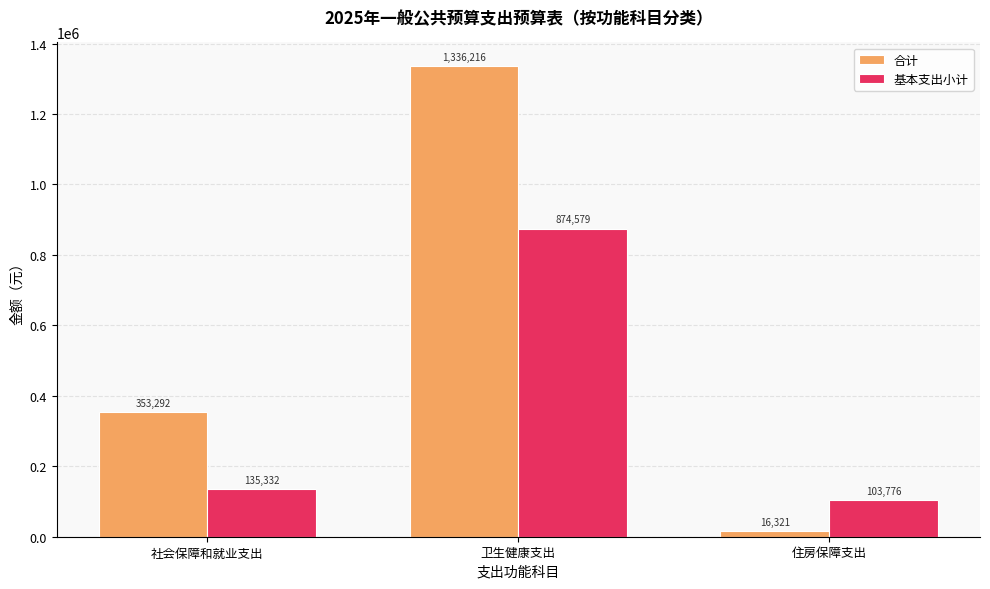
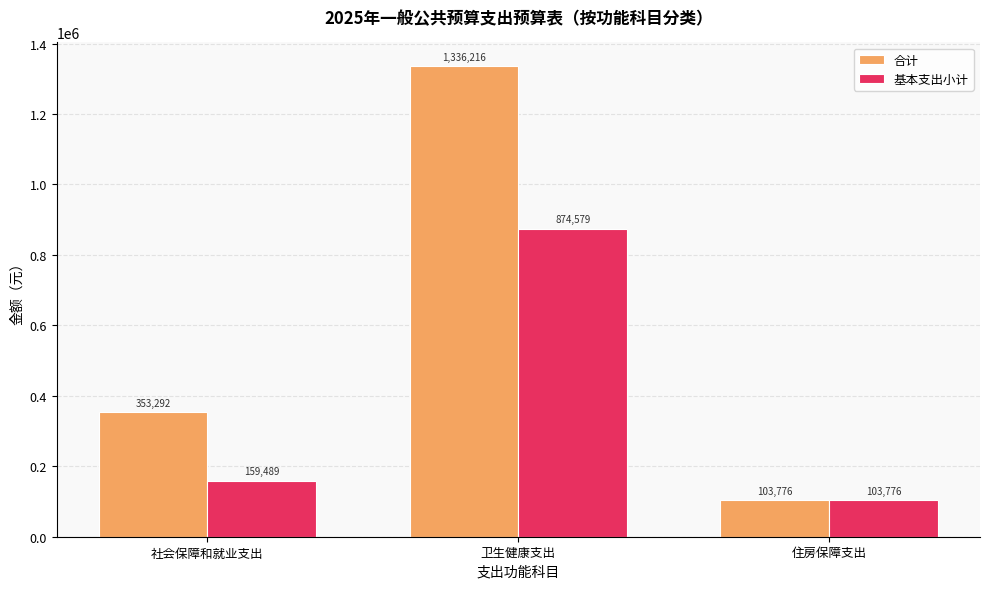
基本支出小计, 社会保障和就业支出: 135,332 -> 159,489
合计, 住房保障支出: 16,321 -> 103,776
